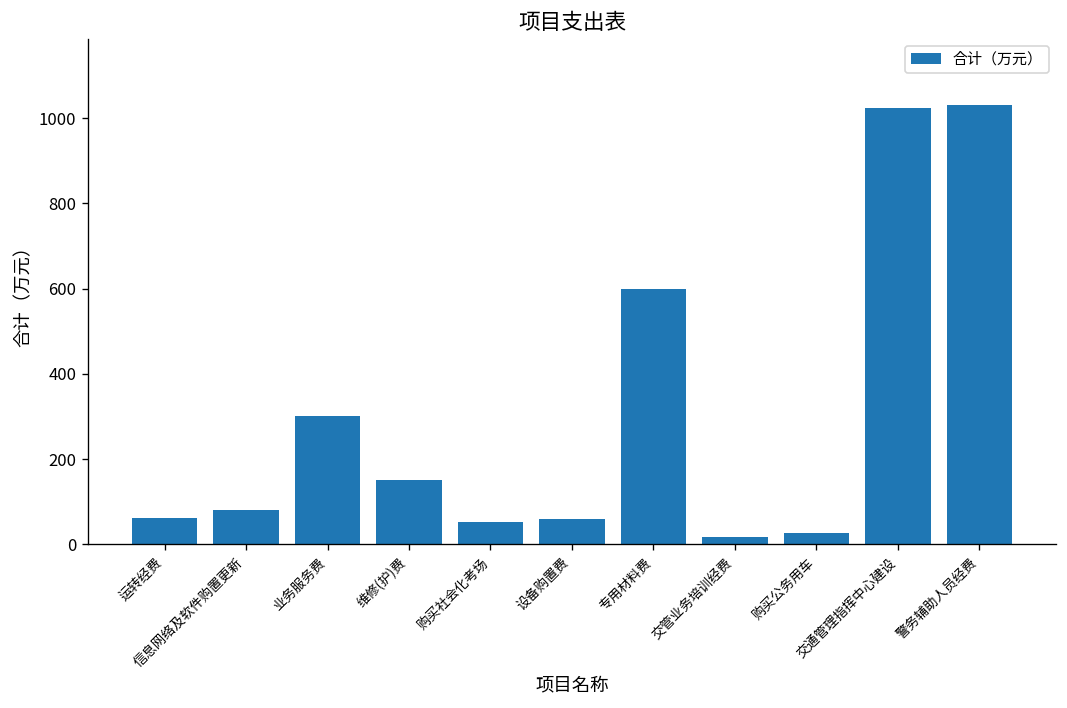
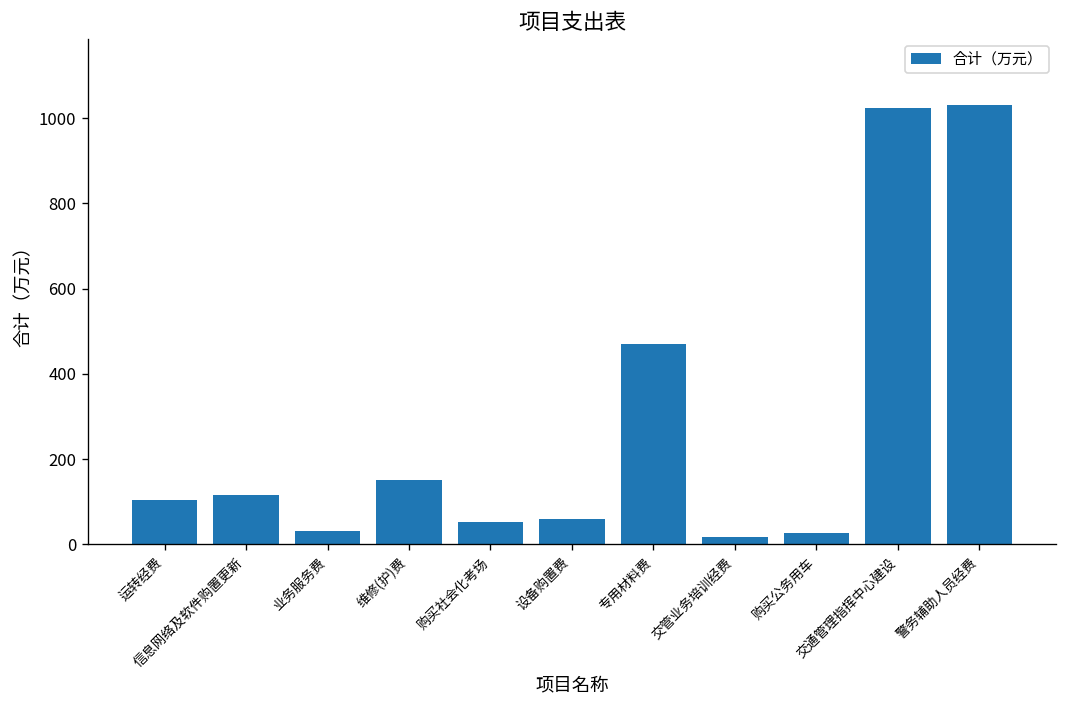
运转经费: 60 -> 100
信息网络及软件购置更新: 80 -> 120
业务服务费: 300 -> 30
专用材料费: 600 -> 470
